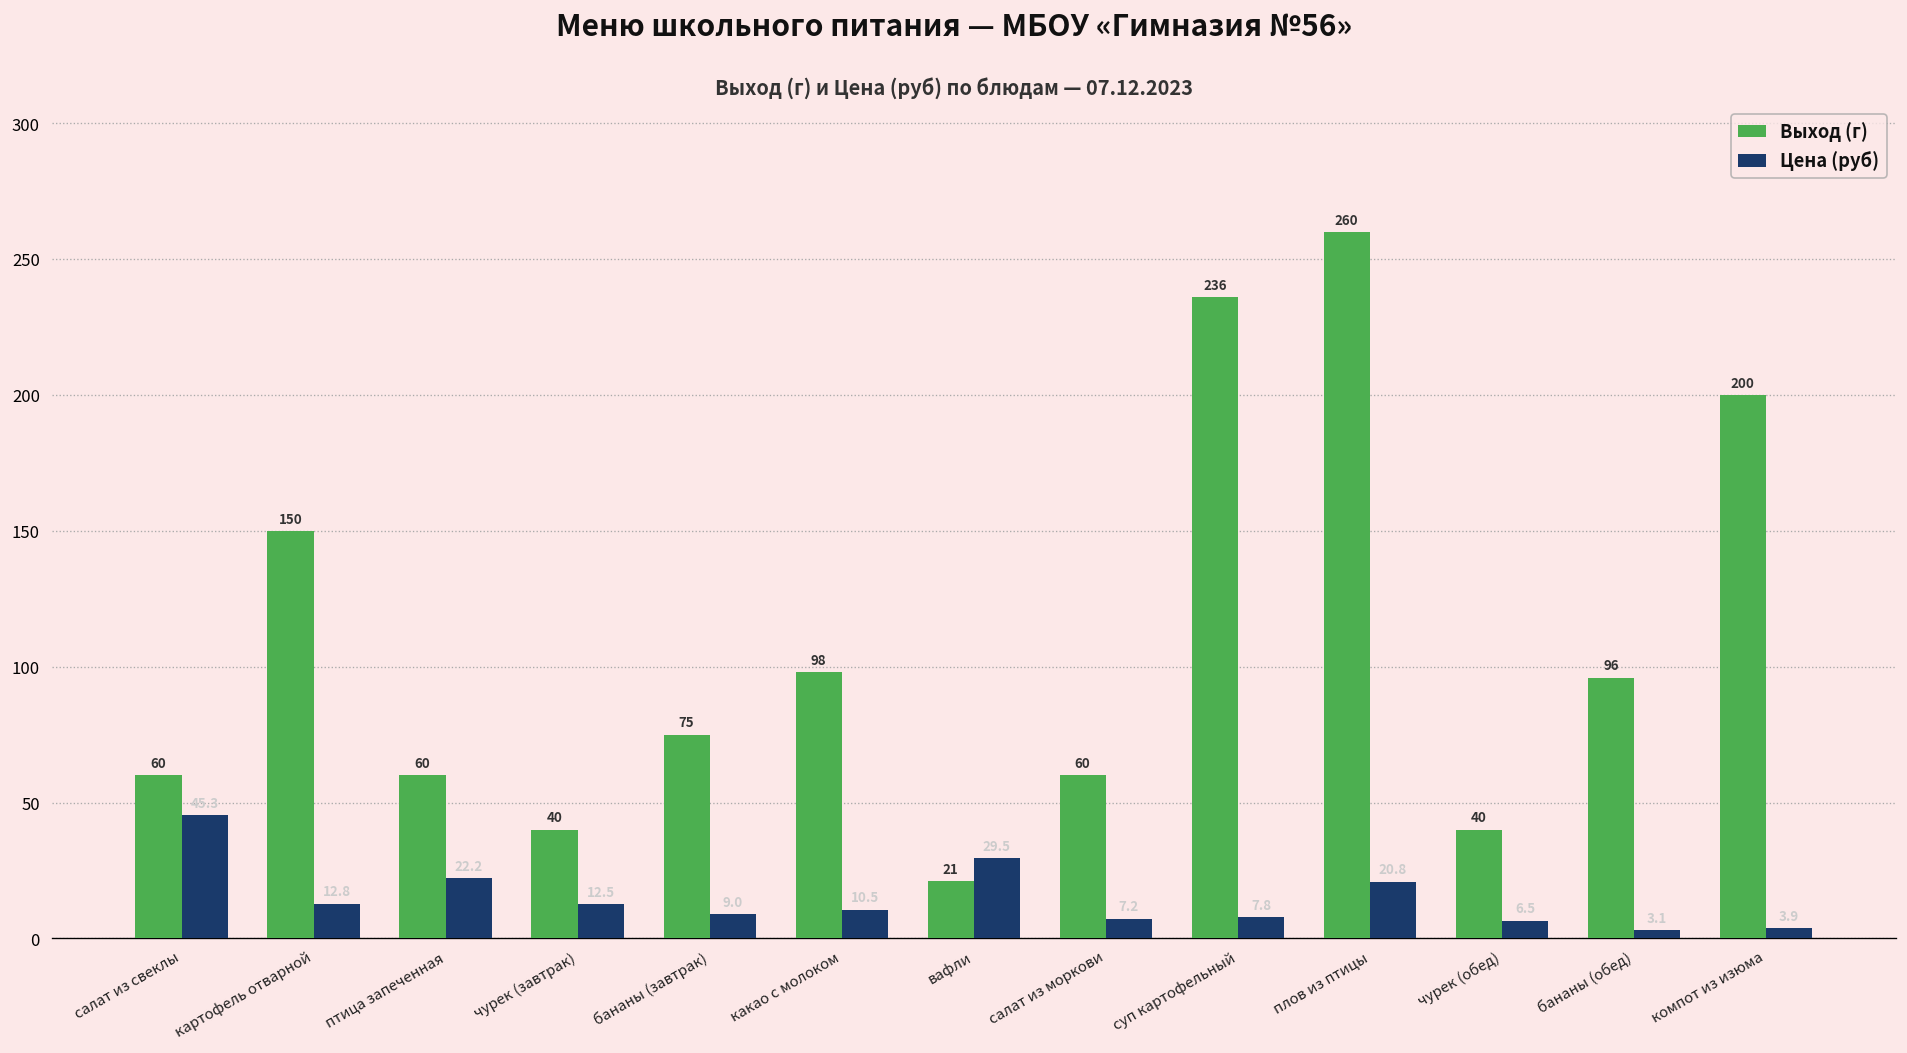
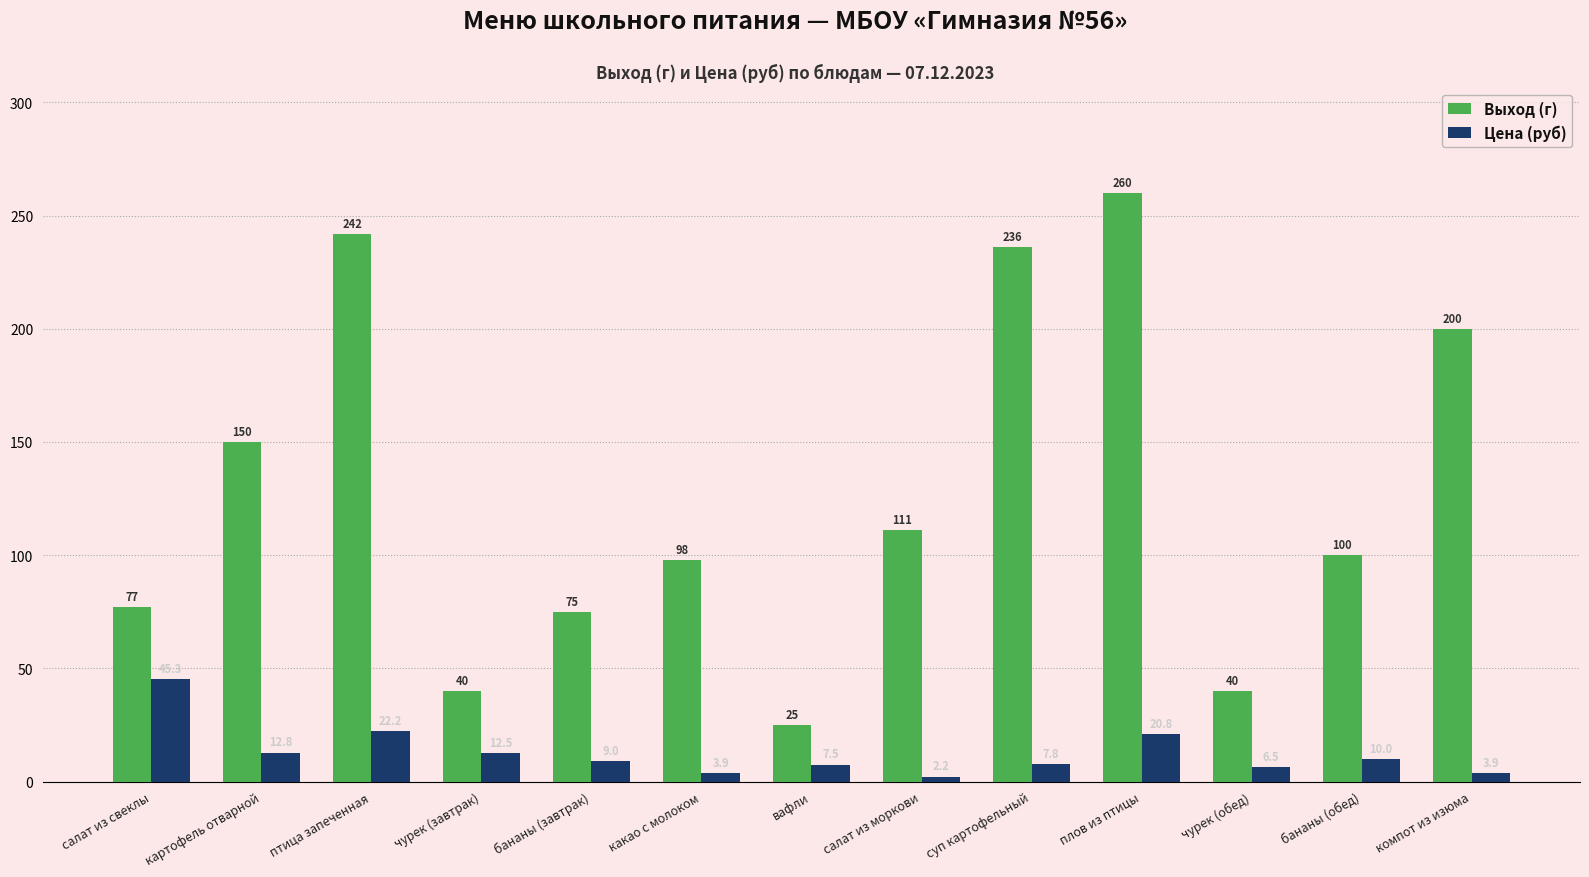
Выход (г), салат из свеклы: 60 -> 77
Выход (г), птица запеченная: 60 -> 242
Цена (руб), какао с молоком: 10.5 -> 3.9
Выход (г), вафли: 21 -> 25
Цена (руб), вафли: 29.5 -> 7.5
Выход (г), салат из моркови: 60 -> 111
Цена (руб), салат из моркови: 7.2 -> 2.2
Выход (г), бананы (обед): 96 -> 100
Цена (руб), бананы (обед): 3.1 -> 10.0
